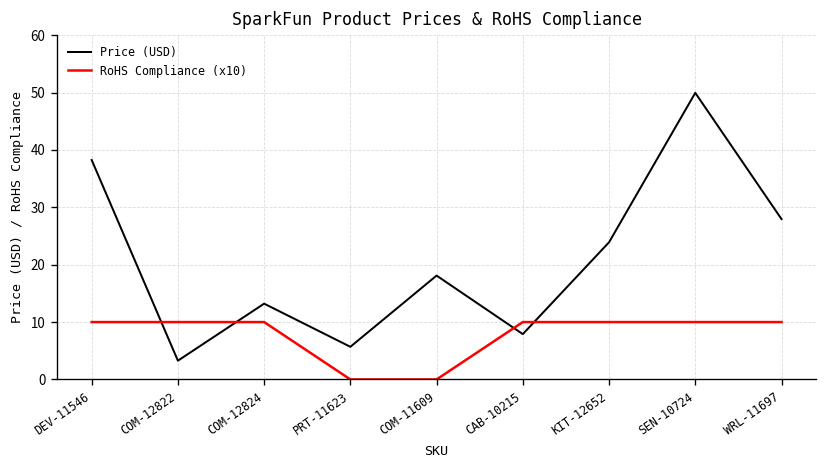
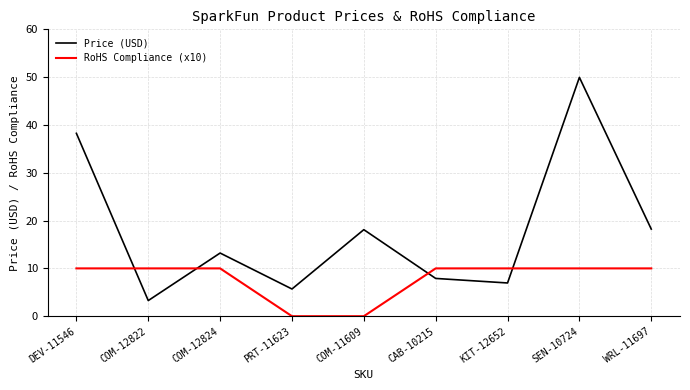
Price (USD), KIT-12652: 24 -> 7
Price (USD), WRL-11697: 28 -> 18
